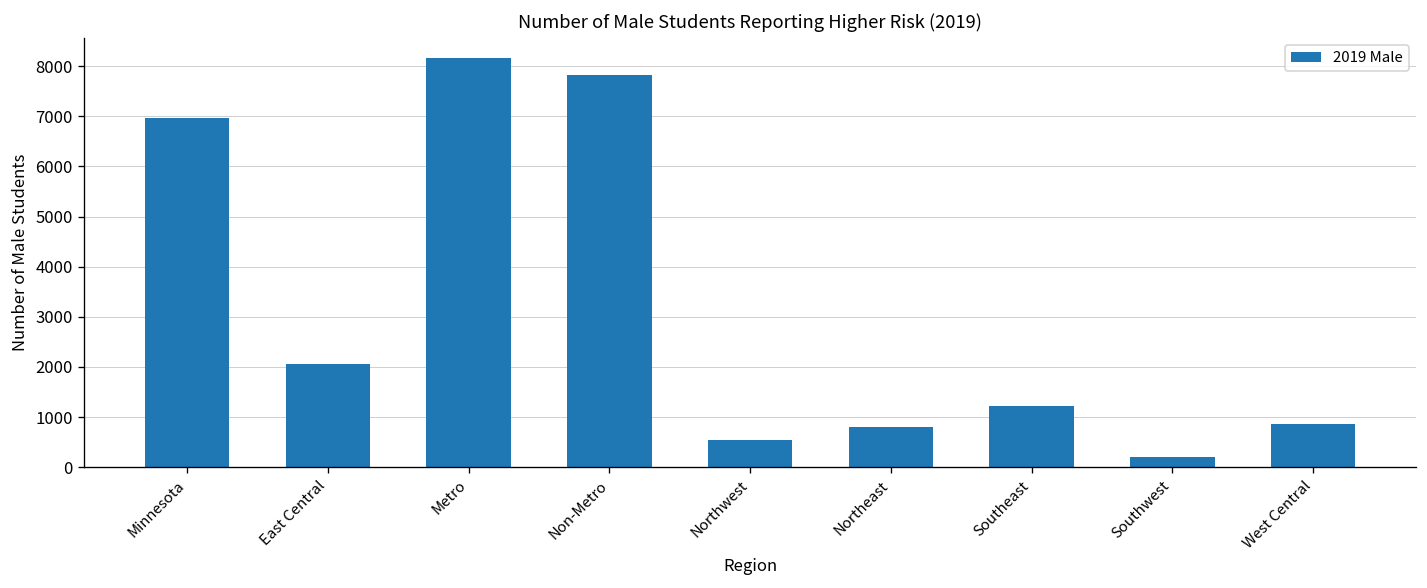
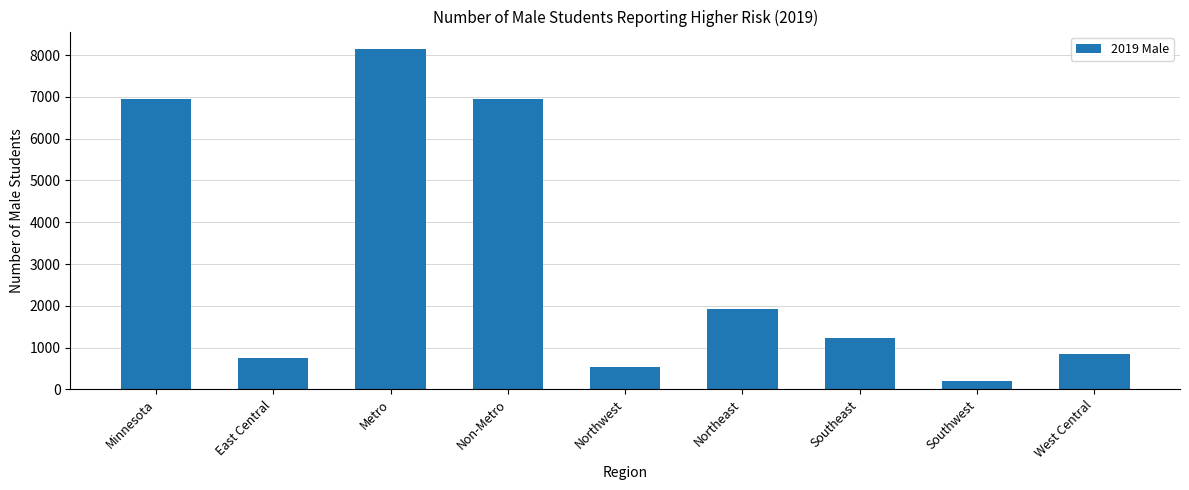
East Central: 2100 -> 700
Non-Metro: 7800 -> 7000
Northeast: 800 -> 1900
